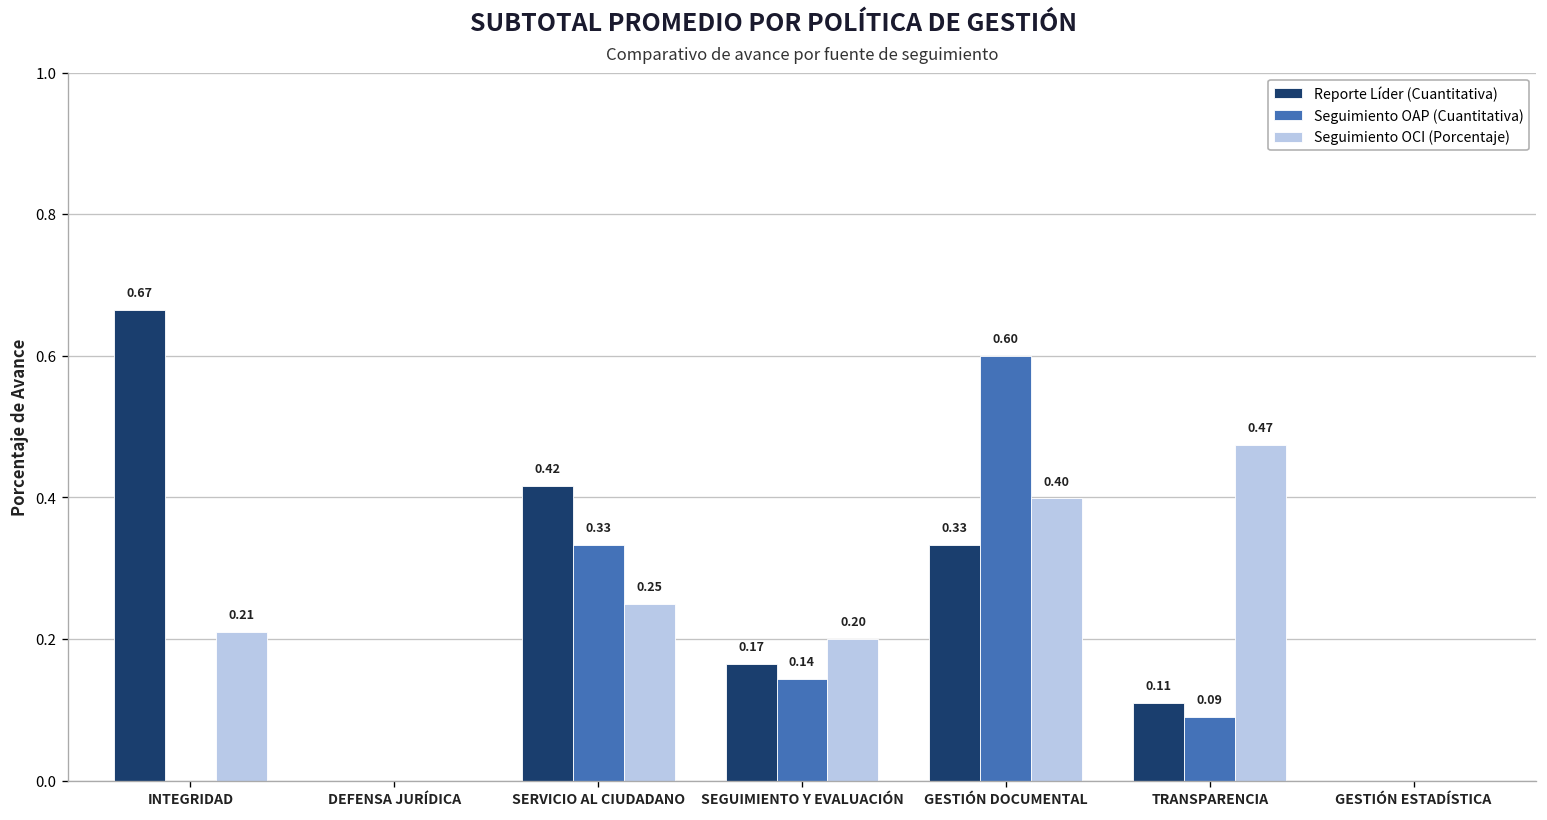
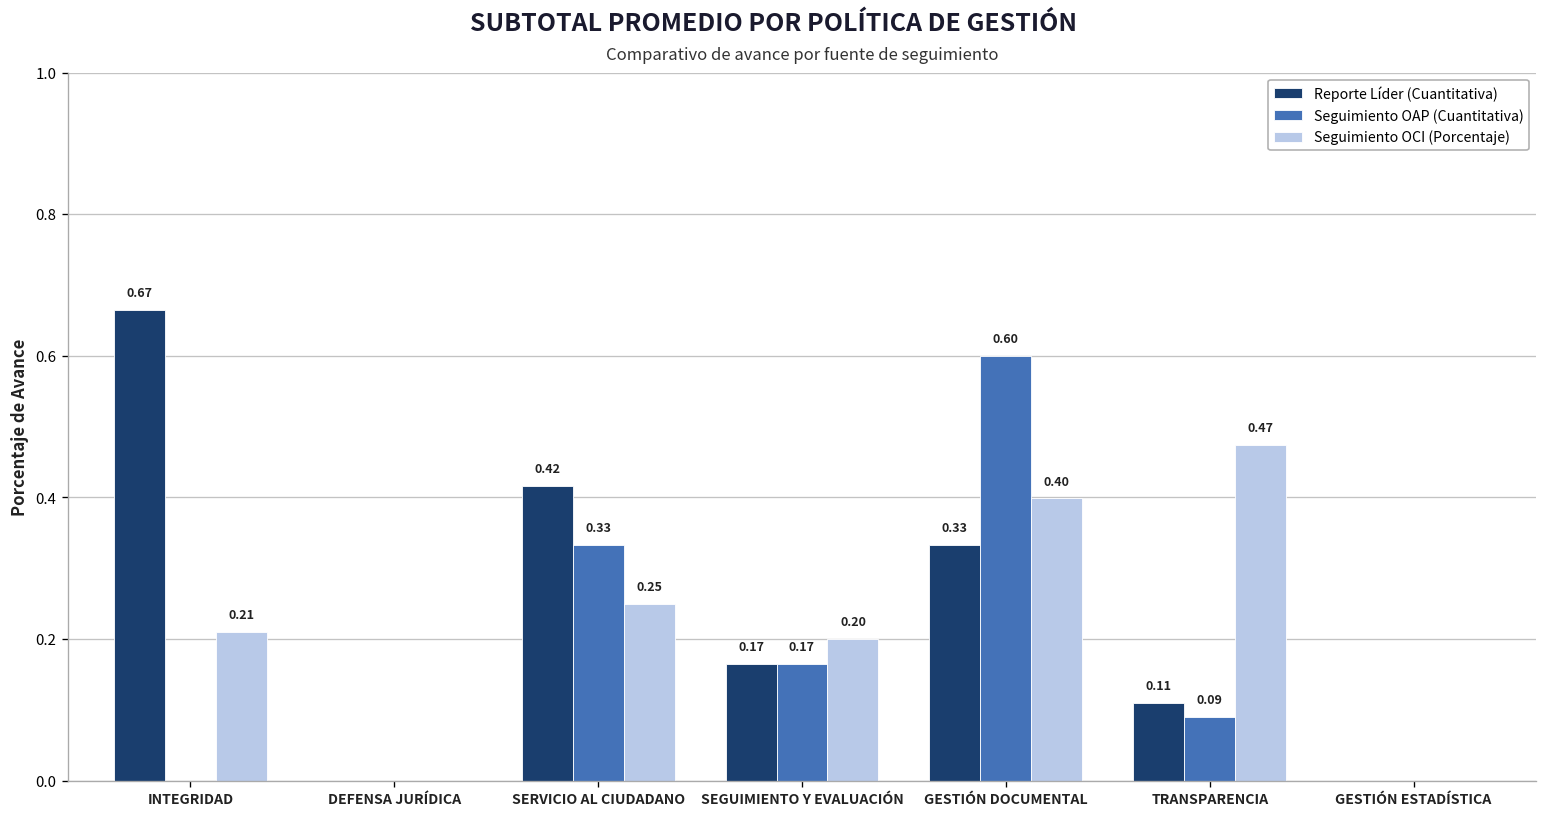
Seguimiento OAP (Cuantitativa), SEGUIMIENTO Y EVALUACIÓN: 0.14 -> 0.17
